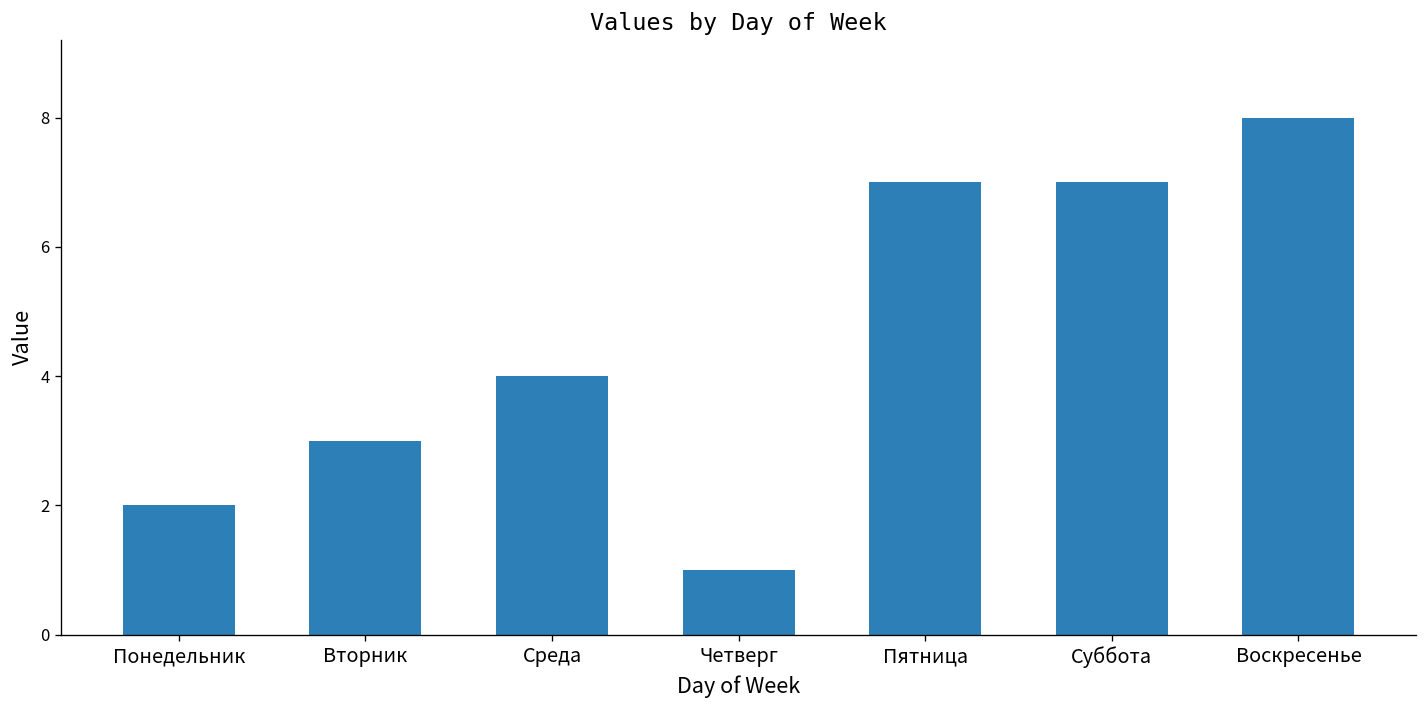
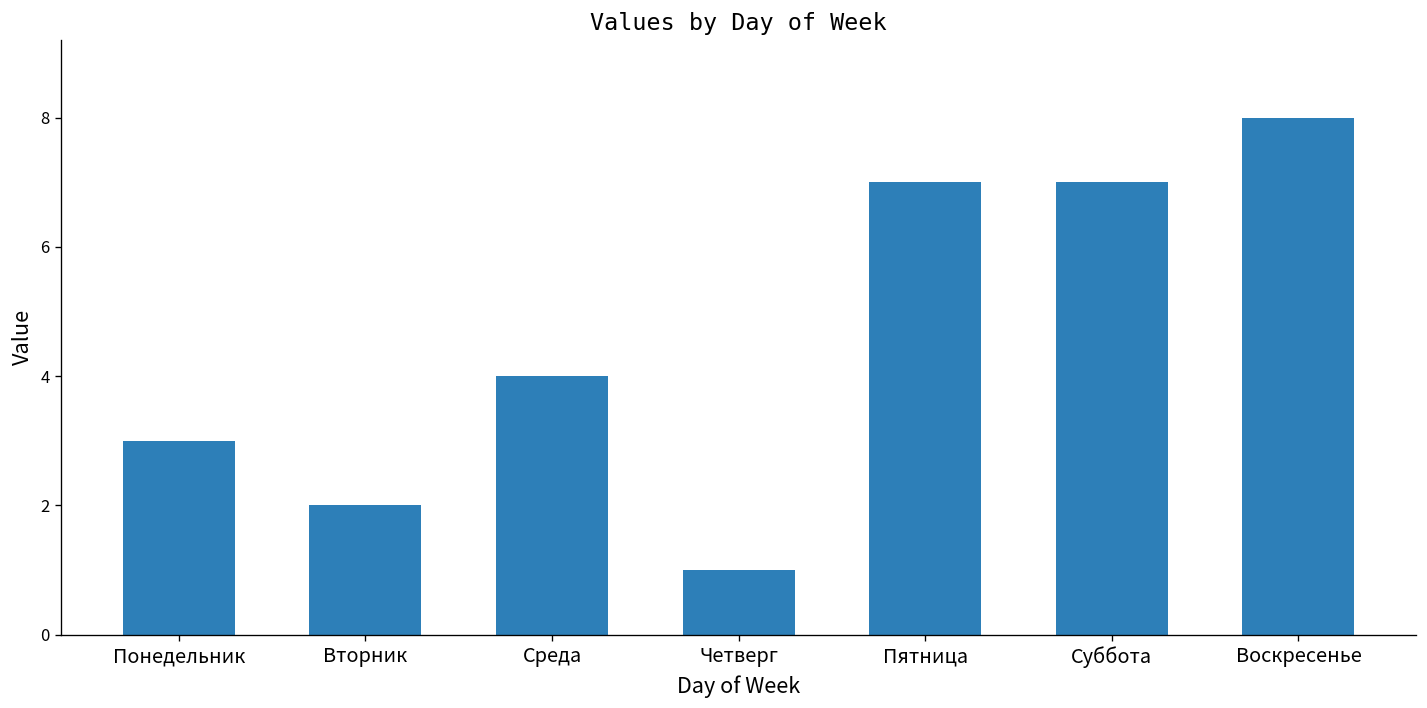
Понедельник: 2 -> 3
Вторник: 3 -> 2
